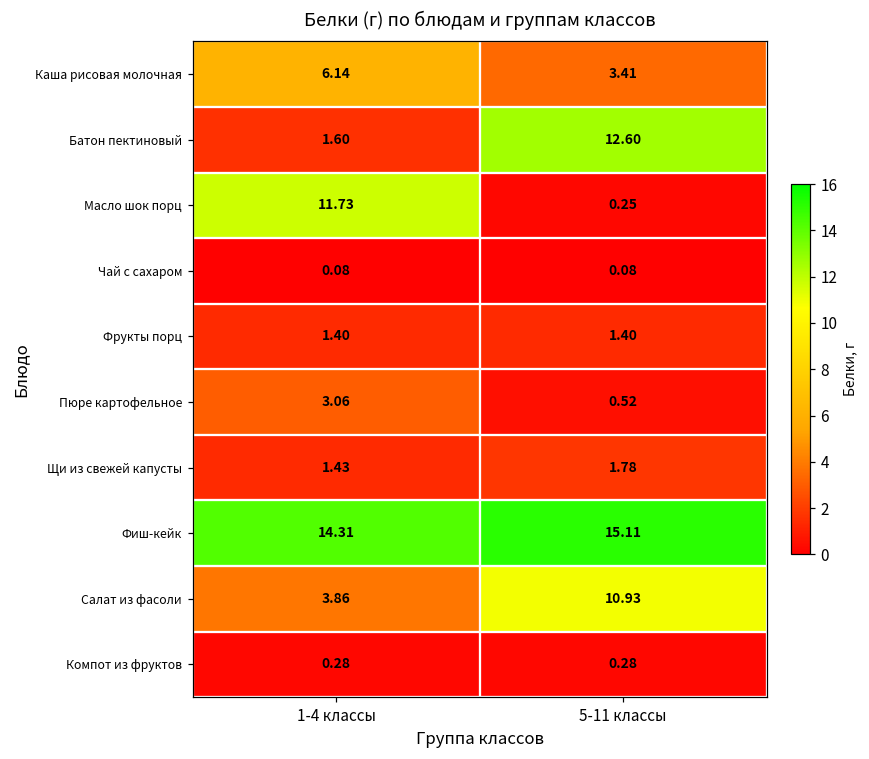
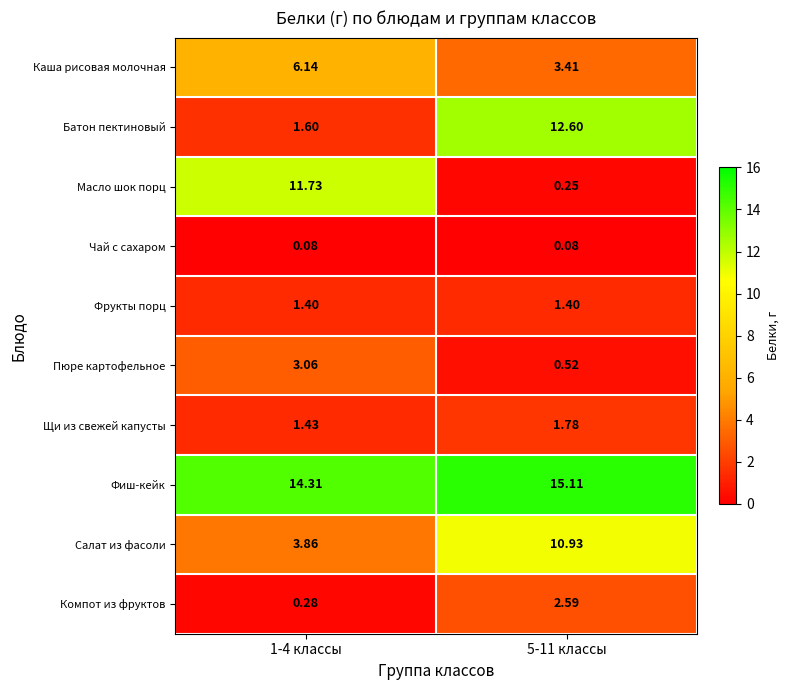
Компот из фруктов, 5-11 классы: 0.28 -> 2.59
